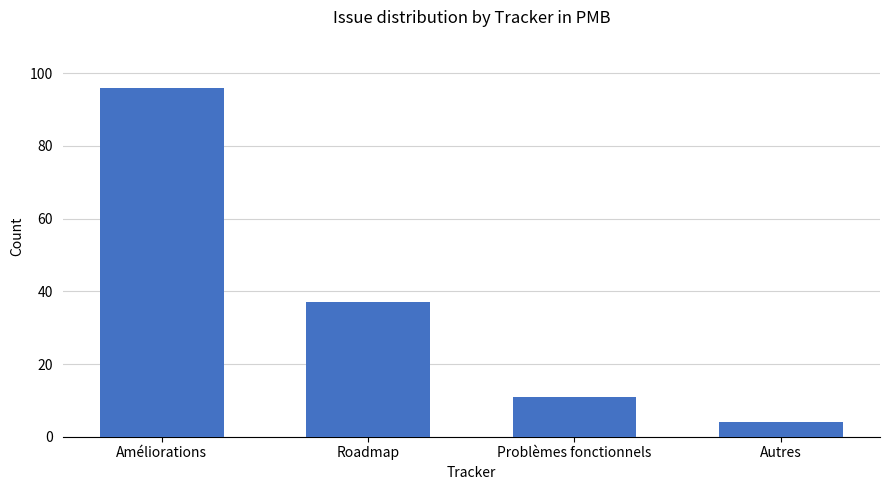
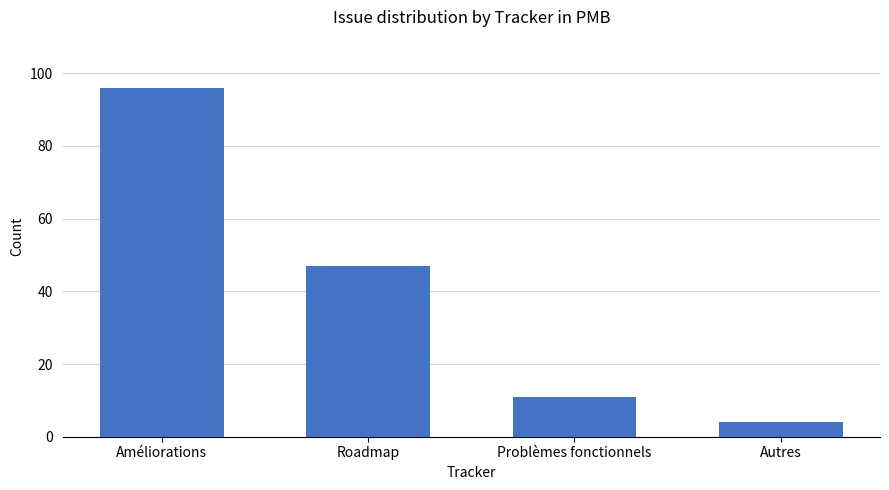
Roadmap: 37 -> 47
